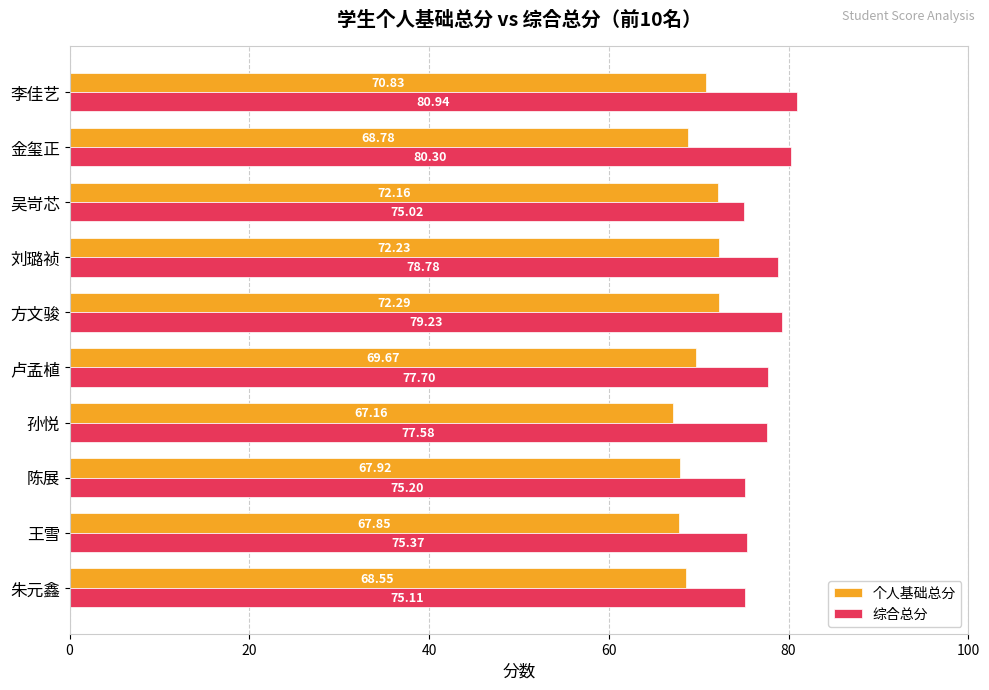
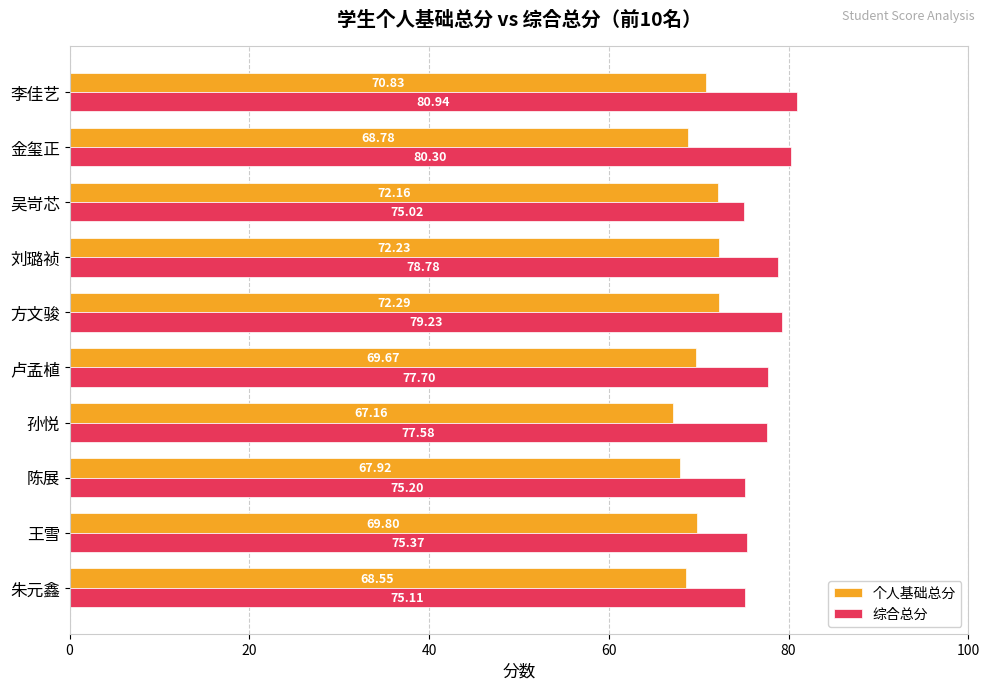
个人基础总分, 王雪: 67.85 -> 69.80
